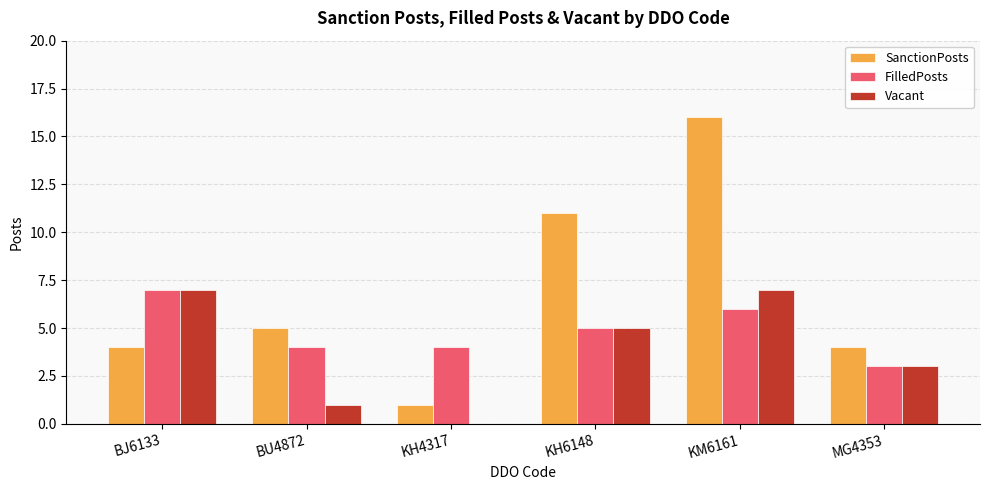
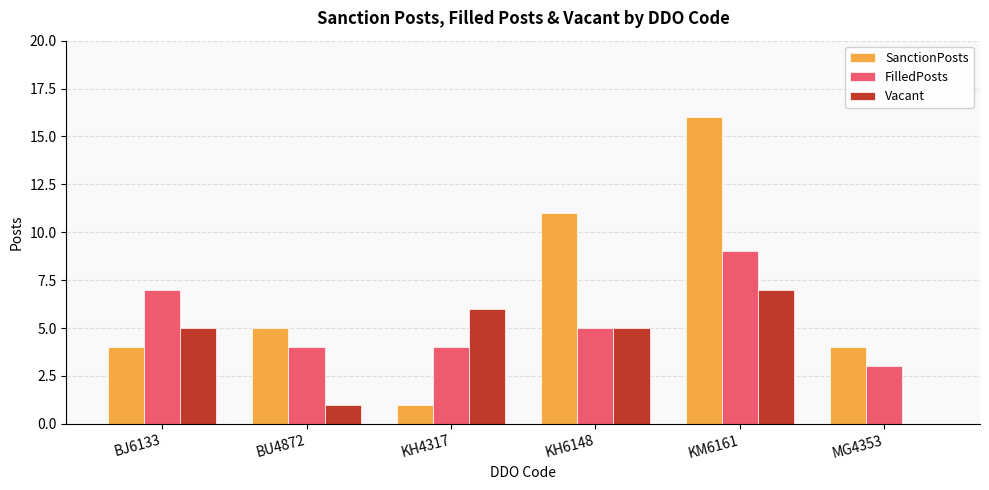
Vacant, BJ6133: 7 -> 5
Vacant, KH4317: 0 -> 6
FilledPosts, KM6161: 6 -> 9
Vacant, MG4353: 3 -> 0
